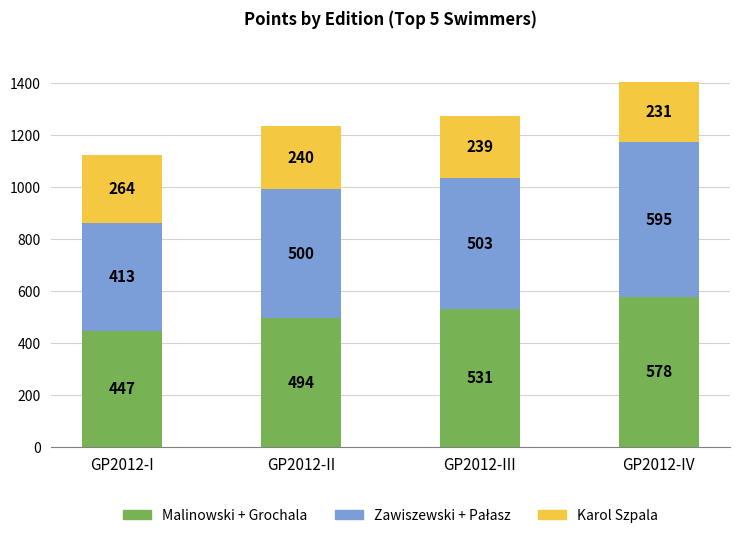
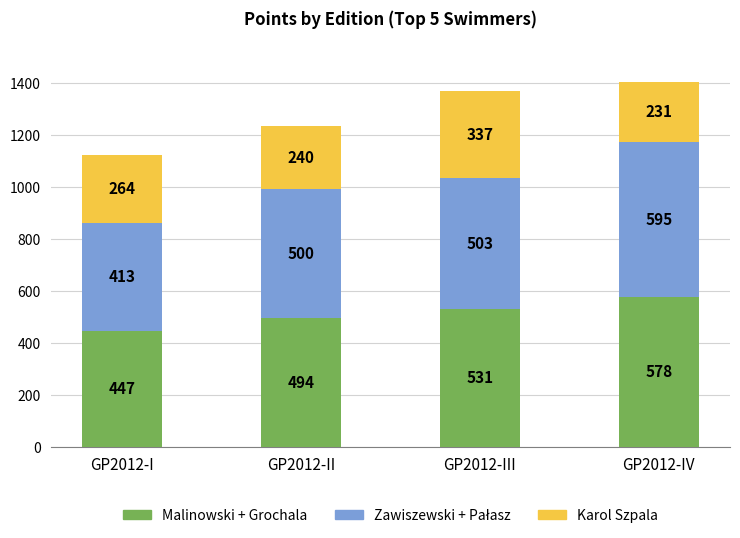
Karol Szpala, GP2012-III: 239 -> 337
